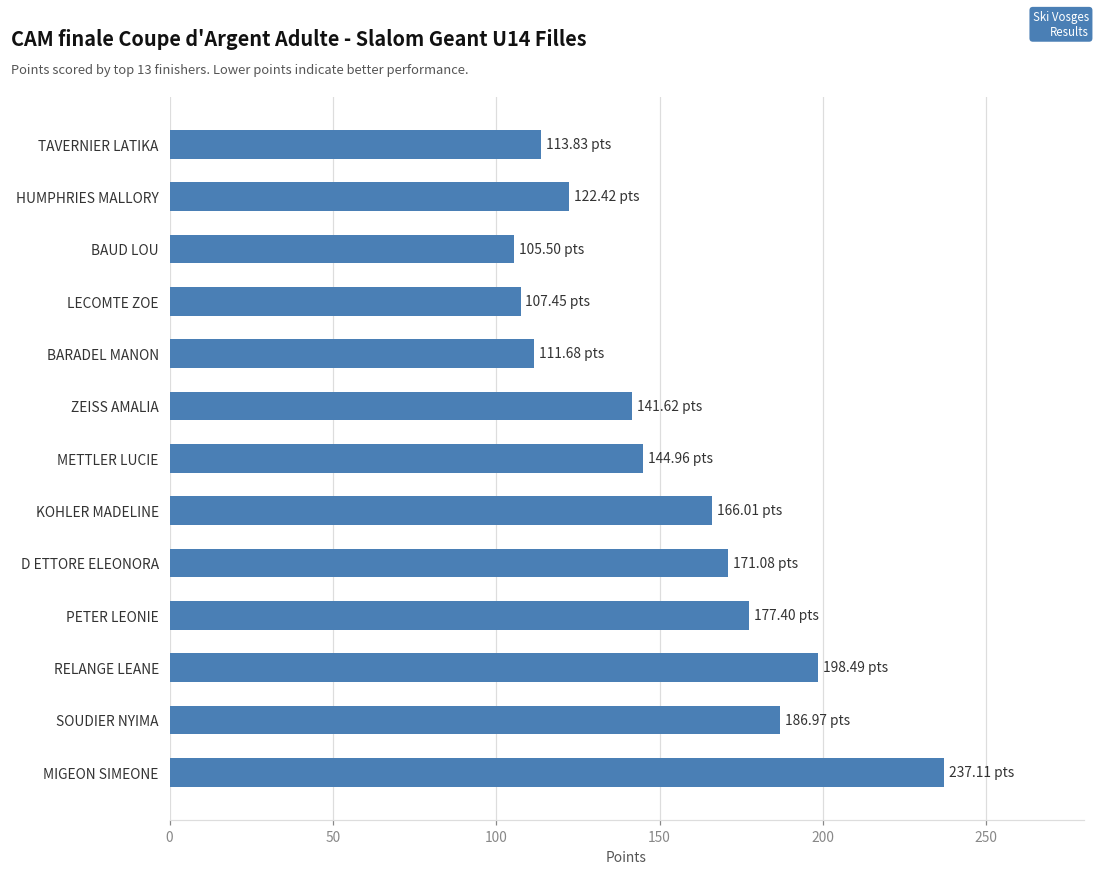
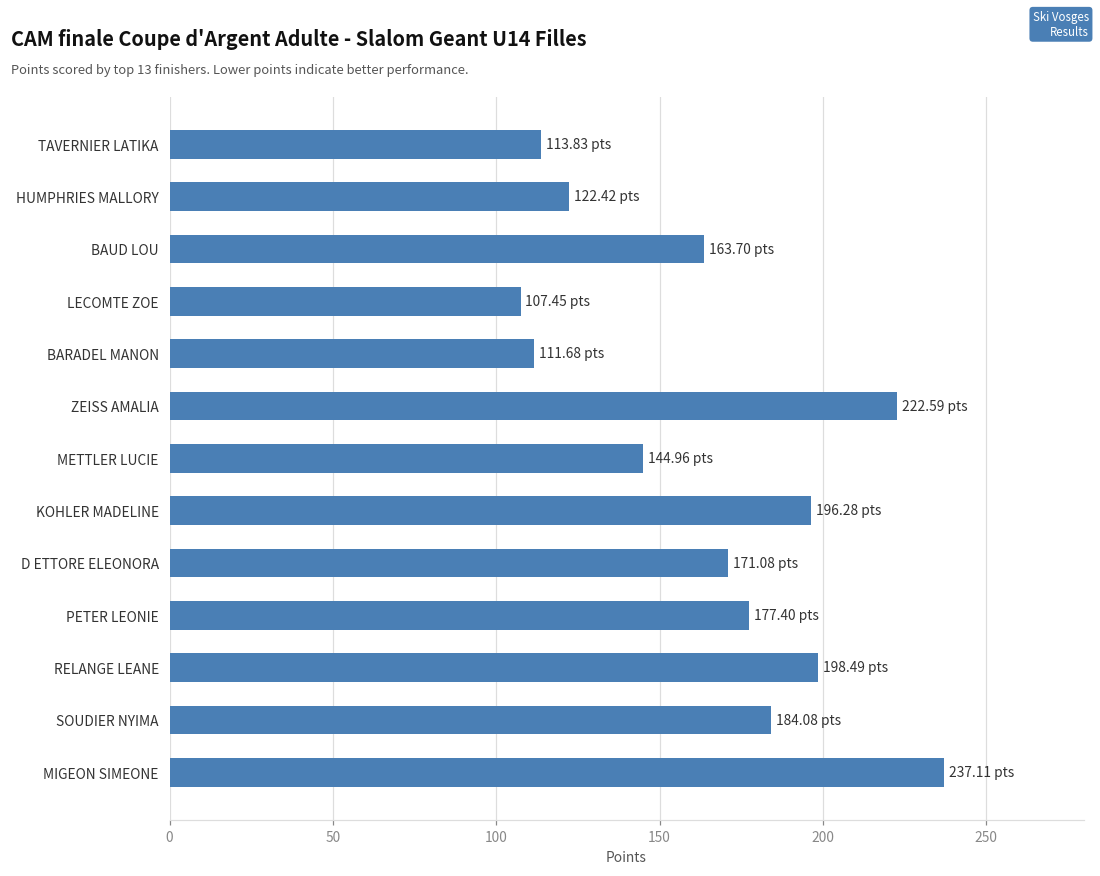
BAUD LOU: 105.50 -> 163.70
ZEISS AMALIA: 141.62 -> 222.59
KOHLER MADELINE: 166.01 -> 196.28
SOUDIER NYIMA: 186.97 -> 184.08
